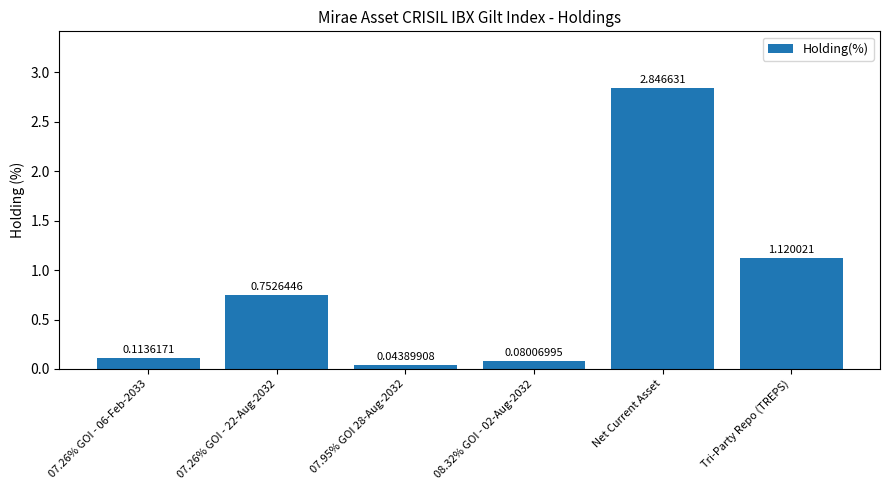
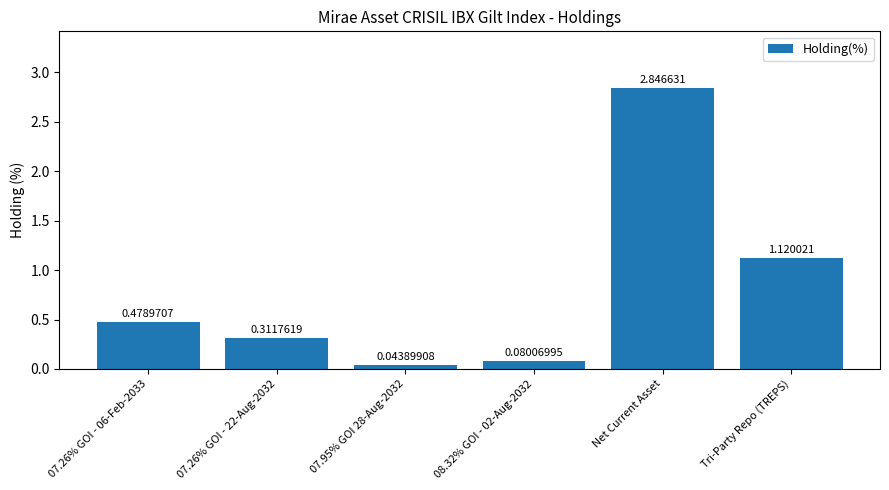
07.26% GOI - 06-Feb-2033: 0.1136171 -> 0.4789707
07.26% GOI - 22-Aug-2032: 0.7526446 -> 0.3117619
